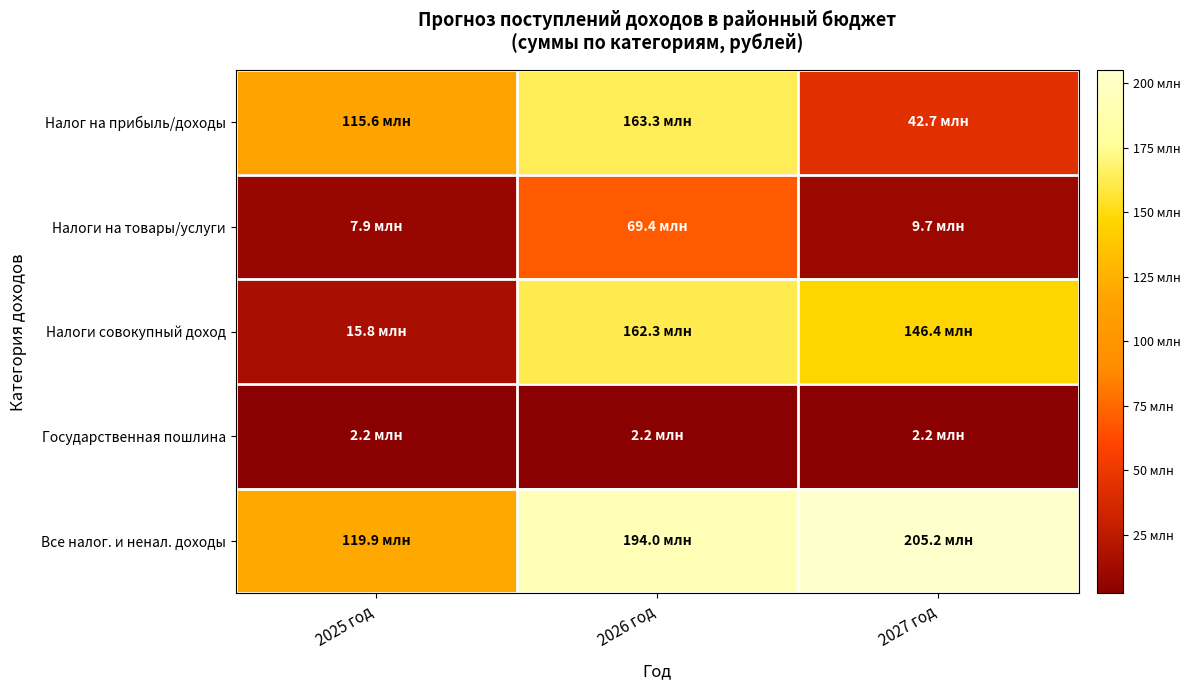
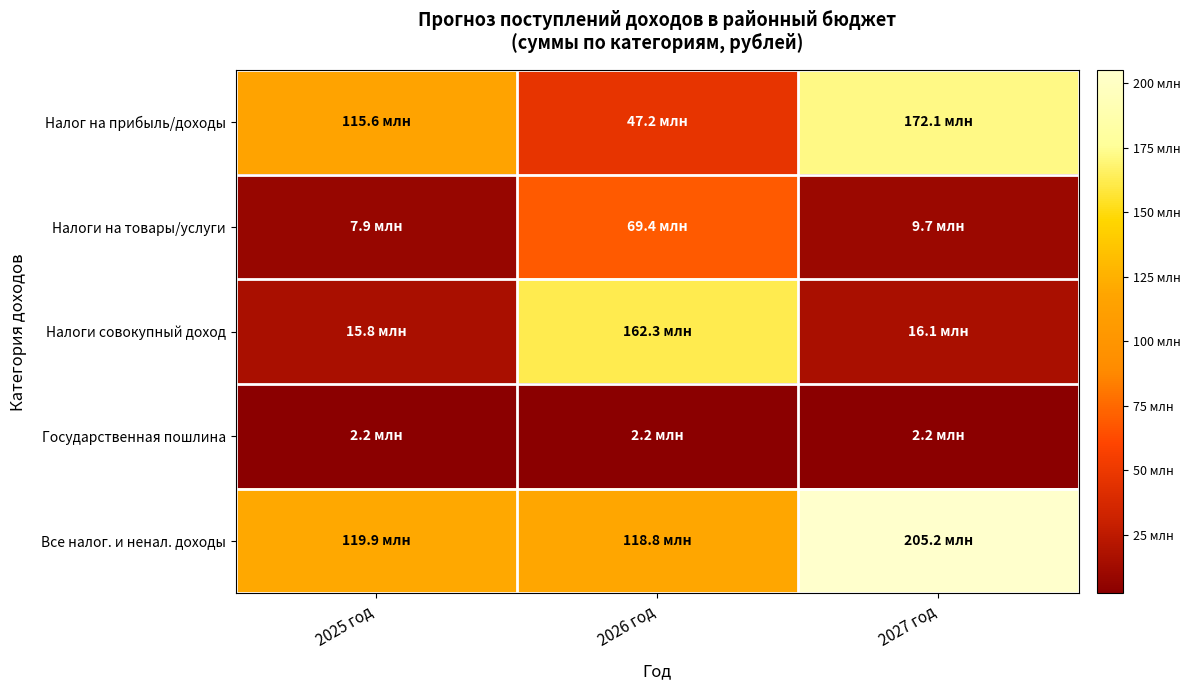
Налог на прибыль/доходы, 2026 год: 163.3 -> 47.2
Налог на прибыль/доходы, 2027 год: 42.7 -> 172.1
Налоги совокупный доход, 2027 год: 146.4 -> 16.1
Все налог. и ненал. доходы, 2026 год: 194.0 -> 118.8
